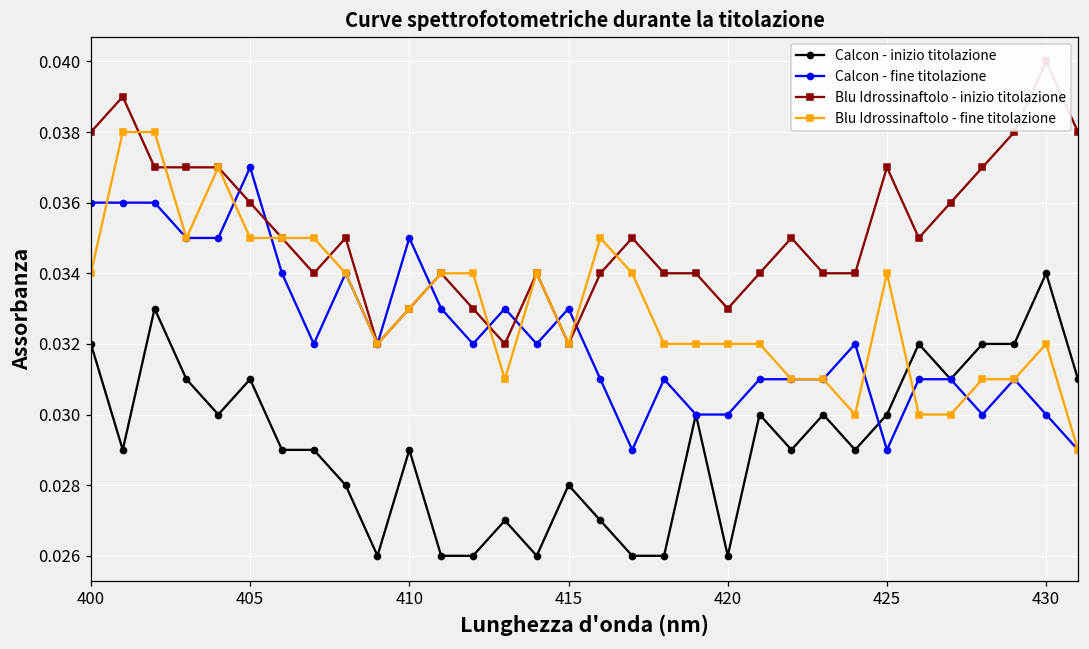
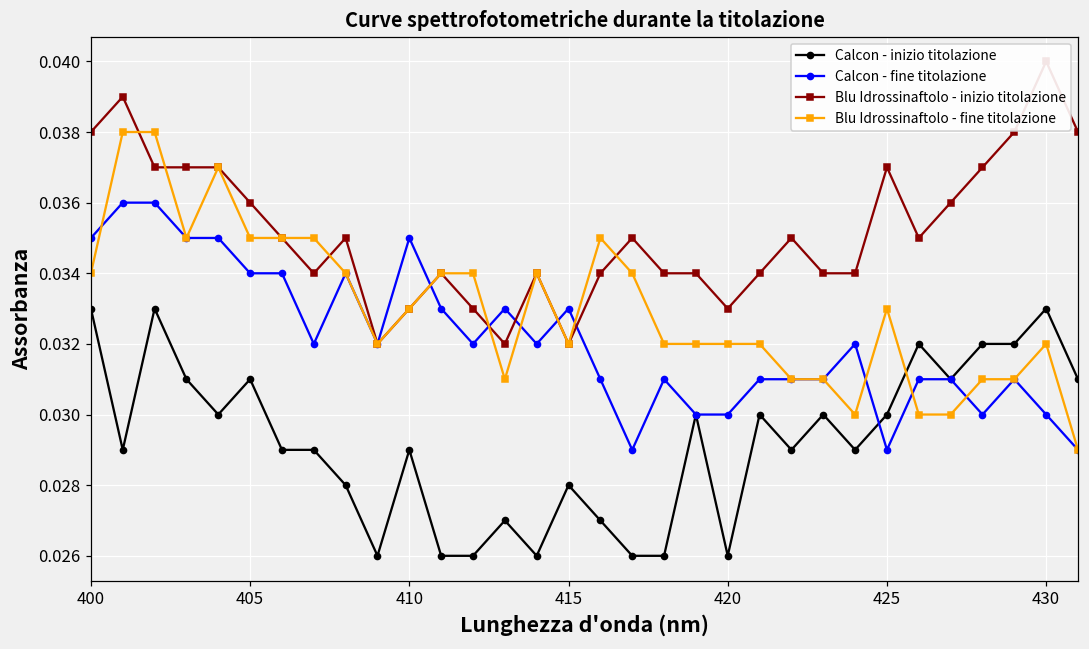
Calcon - inizio titolazione, 400: 0.032 -> 0.033
Calcon - fine titolazione, 400: 0.036 -> 0.035
Calcon - fine titolazione, 405: 0.037 -> 0.034
Blu Idrossinaftolo - fine titolazione, 425: 0.034 -> 0.033
Calcon - inizio titolazione, 430: 0.034 -> 0.033
